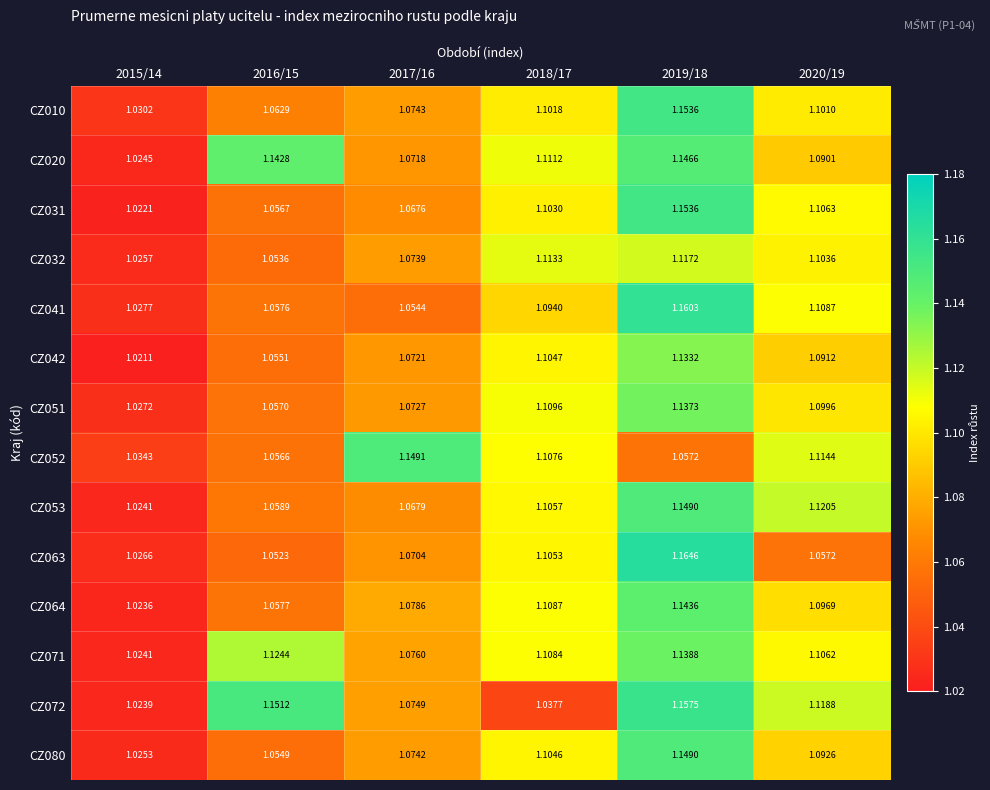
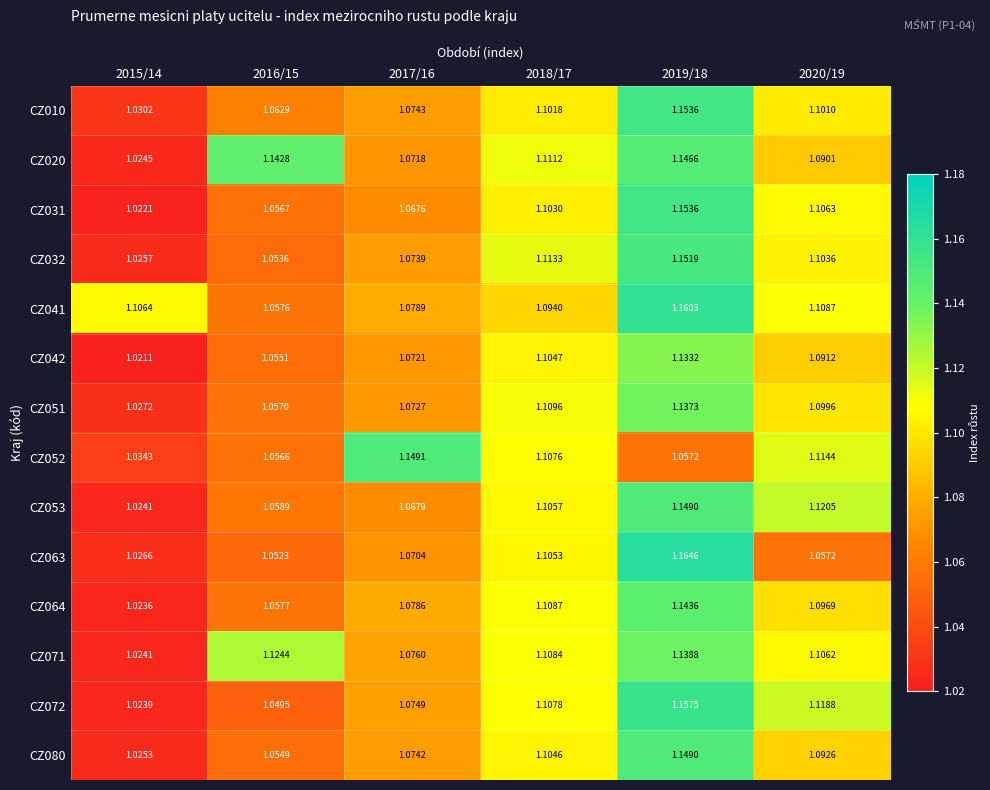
CZ032, 2019/18: 1.1172 -> 1.1519
CZ041, 2015/14: 1.0277 -> 1.1064
CZ041, 2017/16: 1.0544 -> 1.0789
CZ072, 2016/15: 1.1512 -> 1.0495
CZ072, 2018/17: 1.0377 -> 1.1078
